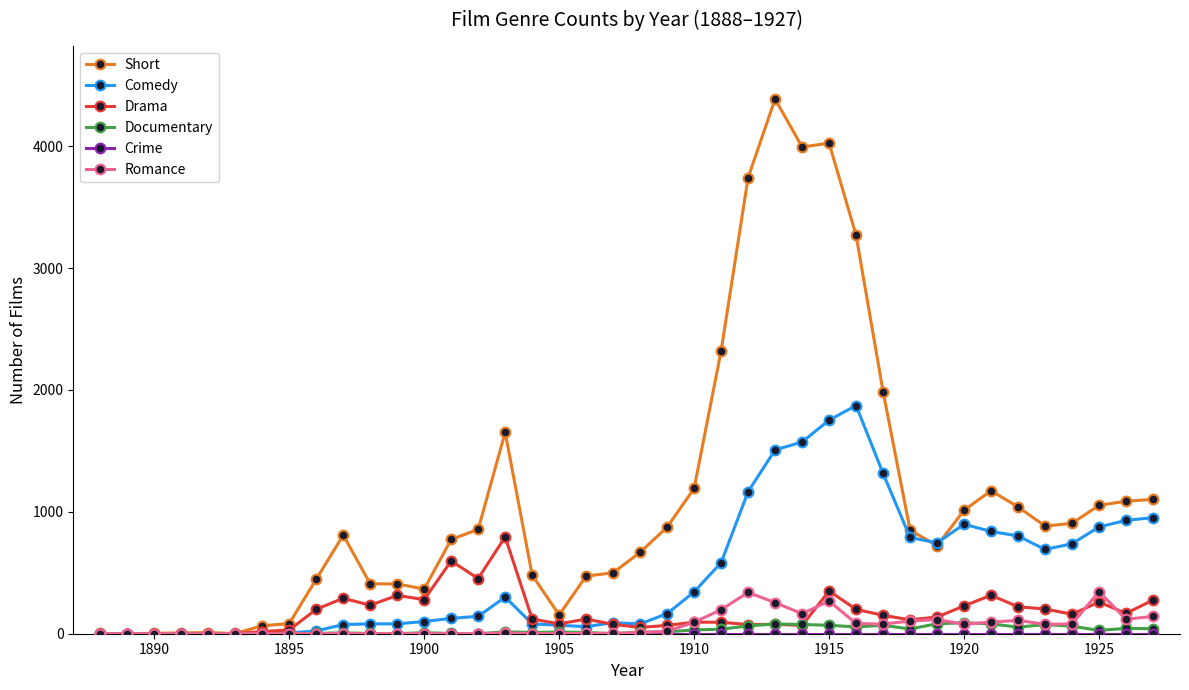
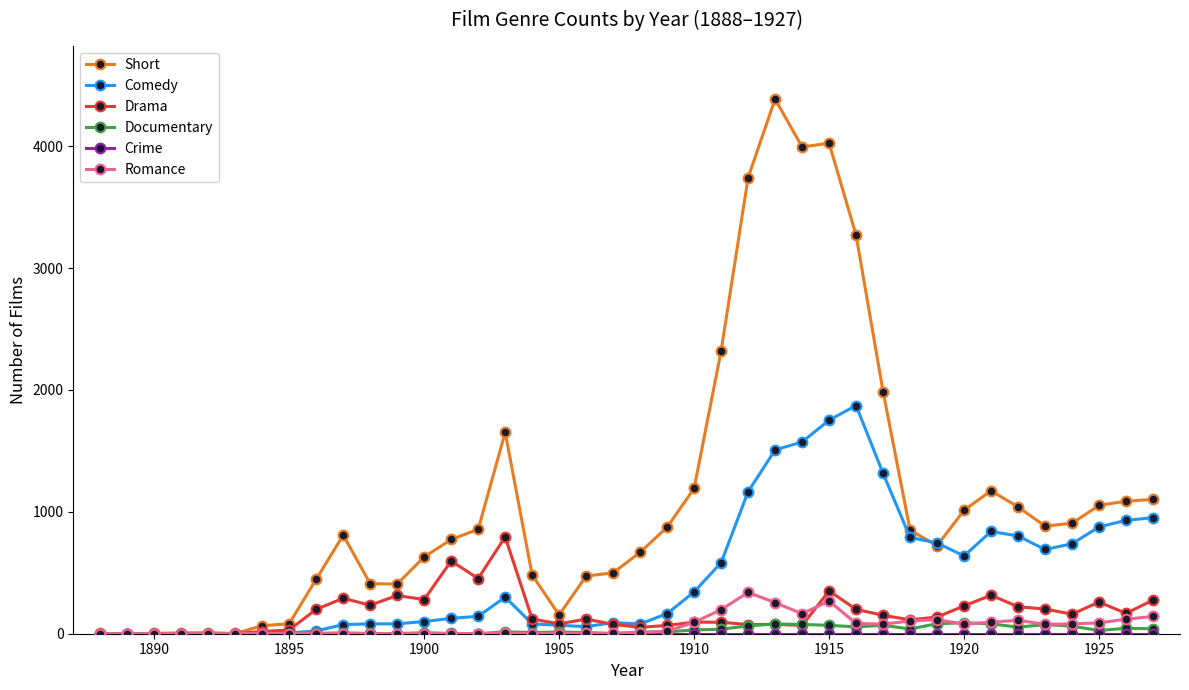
Short, 1900: 370 -> 630
Comedy, 1920: 900 -> 640
Romance, 1925: 350 -> 90
